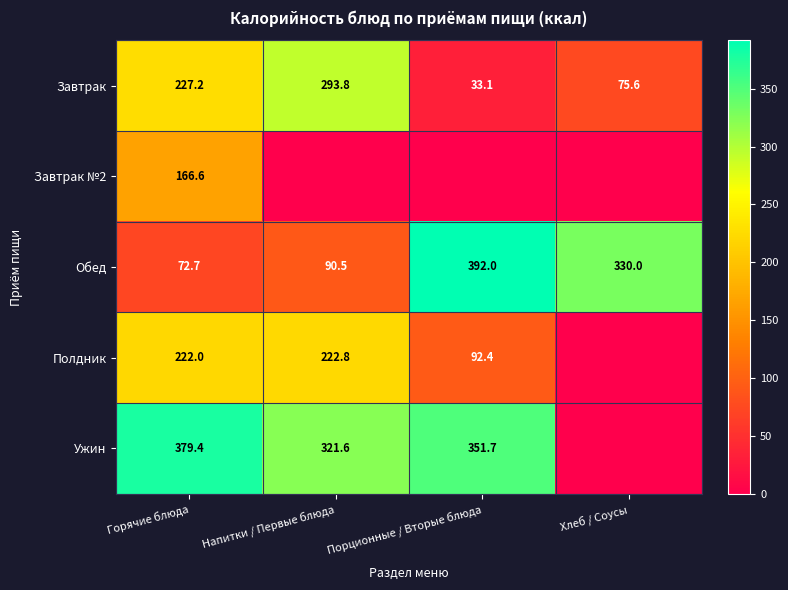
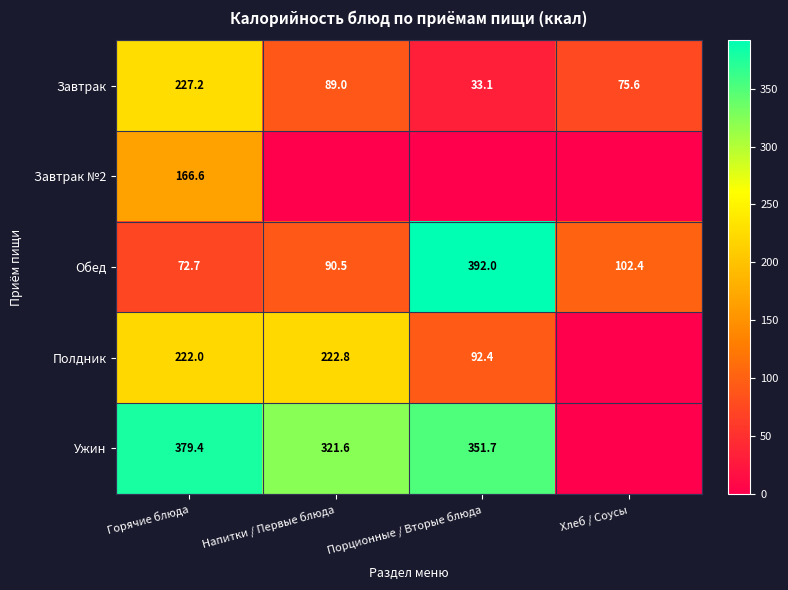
Завтрак, Напитки / Первые блюда: 293.8 -> 89.0
Обед, Хлеб / Соусы: 330.0 -> 102.4
